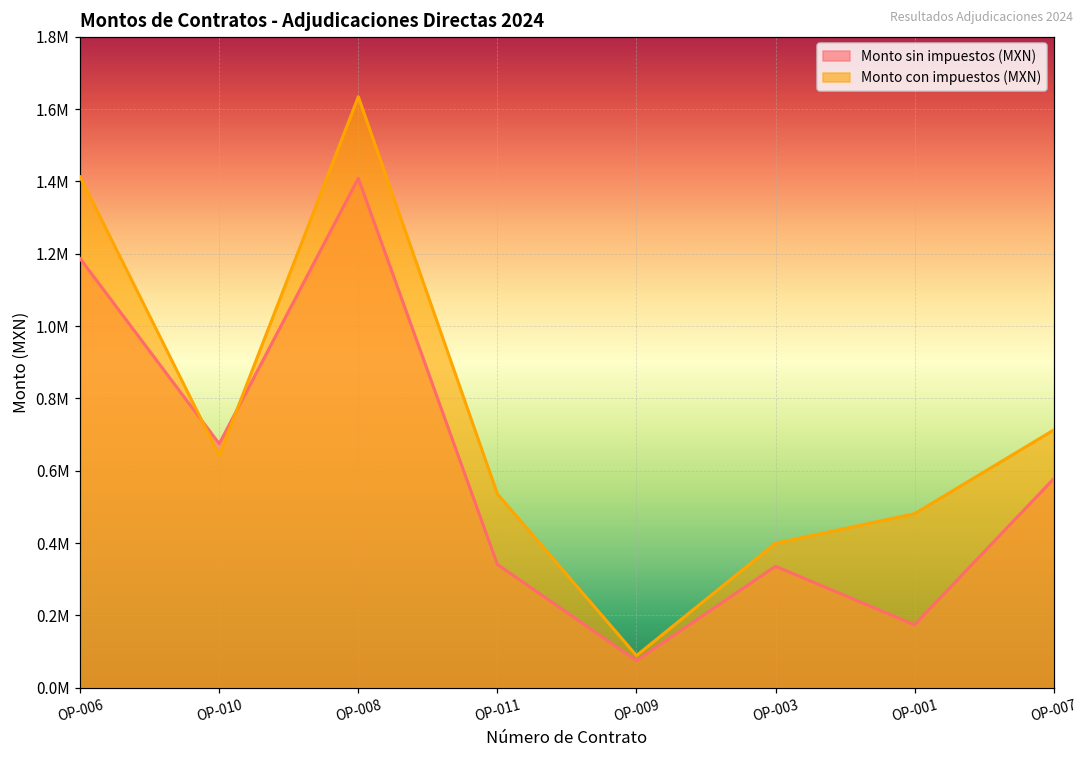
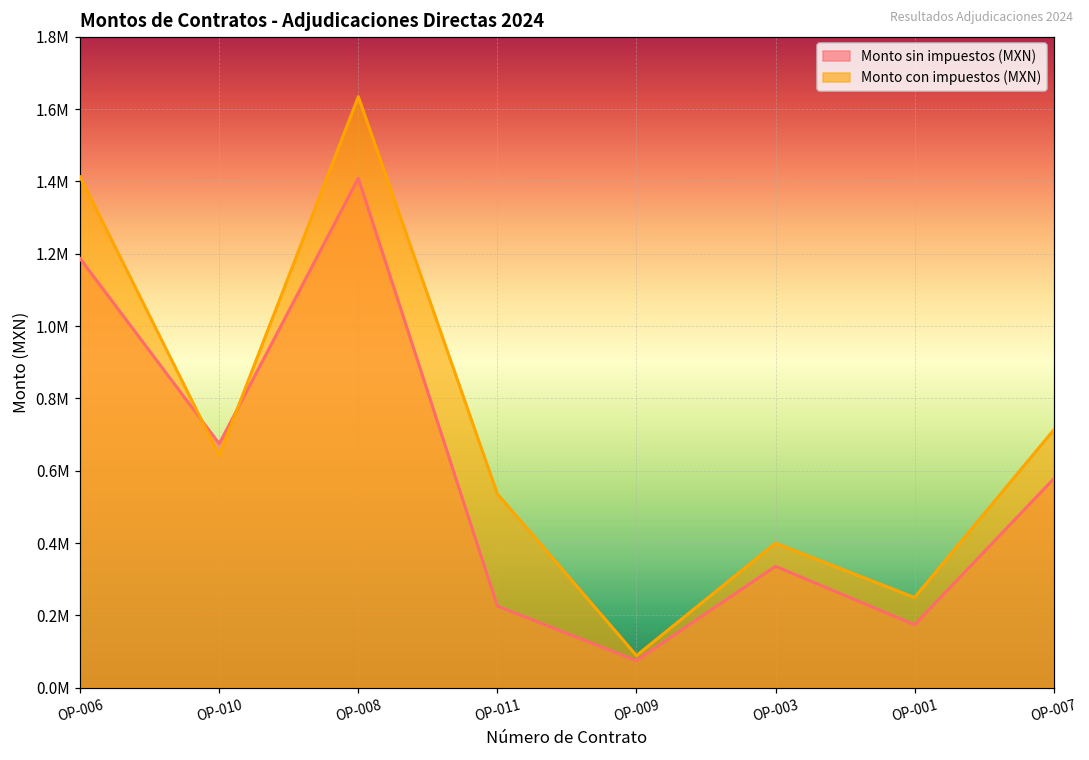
Monto sin impuestos (MXN), OP-011: 340000 -> 230000
Monto con impuestos (MXN), OP-001: 480000 -> 250000
